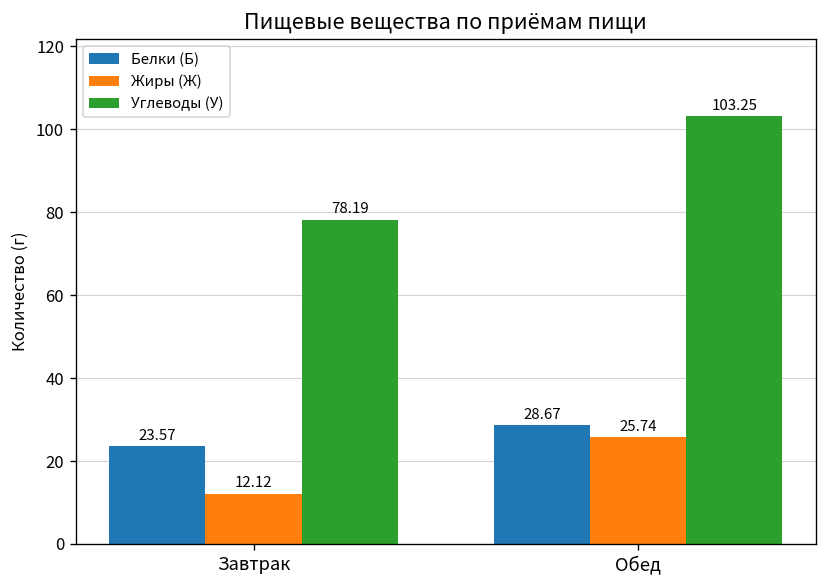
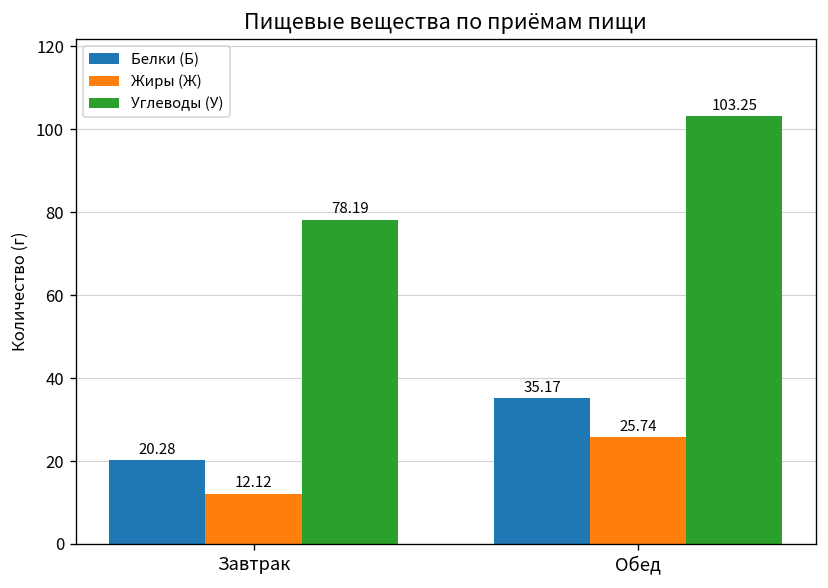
Белки (Б), Завтрак: 23.57 -> 20.28
Белки (Б), Обед: 28.67 -> 35.17
